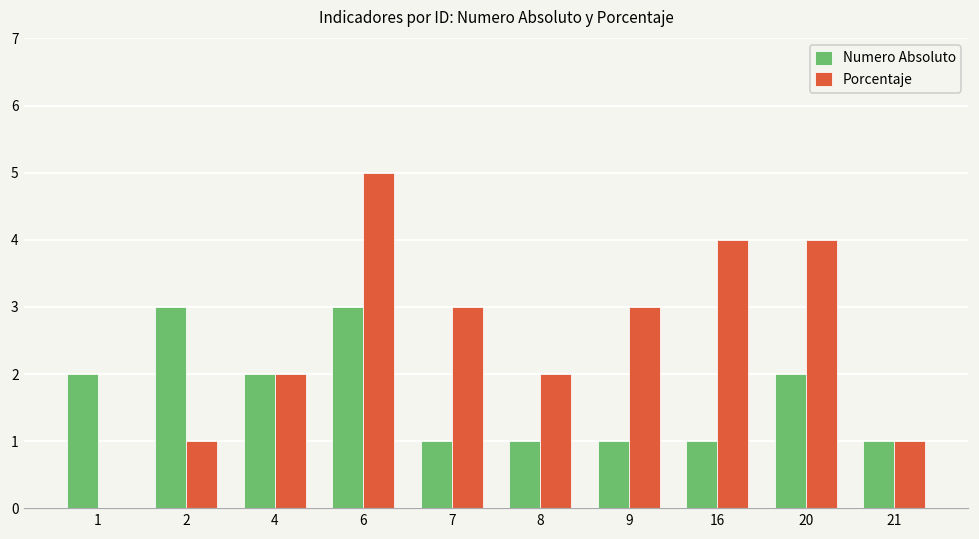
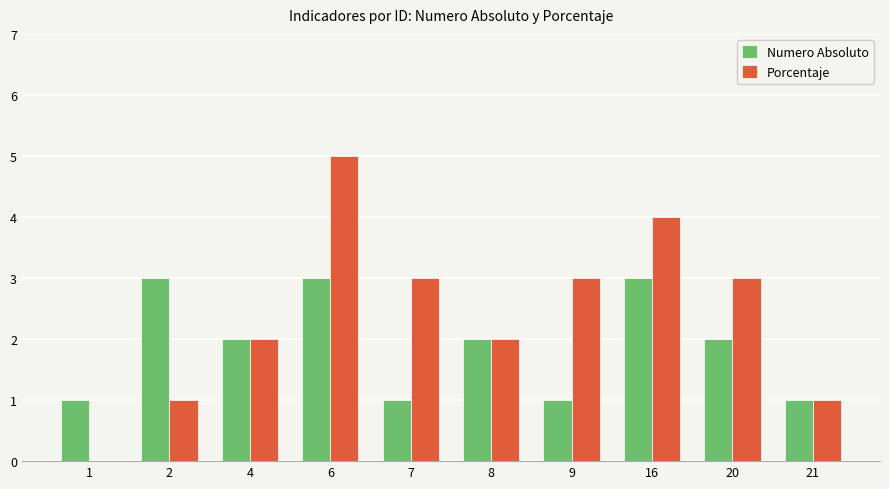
Numero Absoluto, 1: 2 -> 1
Numero Absoluto, 8: 1 -> 2
Numero Absoluto, 16: 1 -> 3
Porcentaje, 20: 4 -> 3
